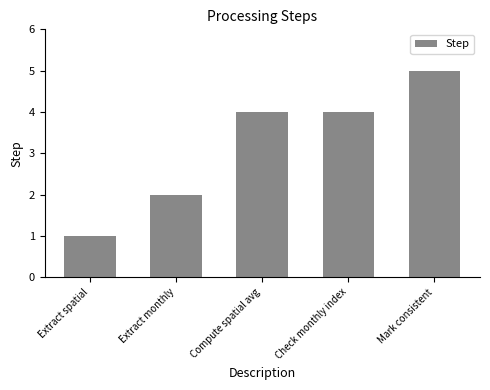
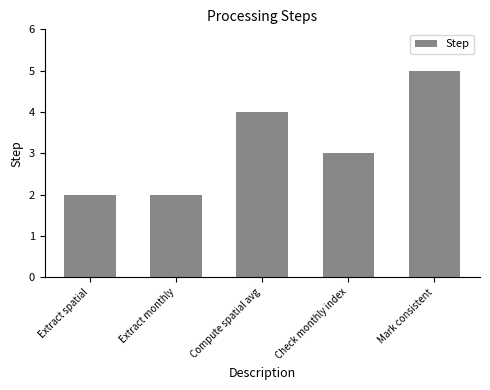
Extract spatial: 1 -> 2
Check monthly index: 4 -> 3
